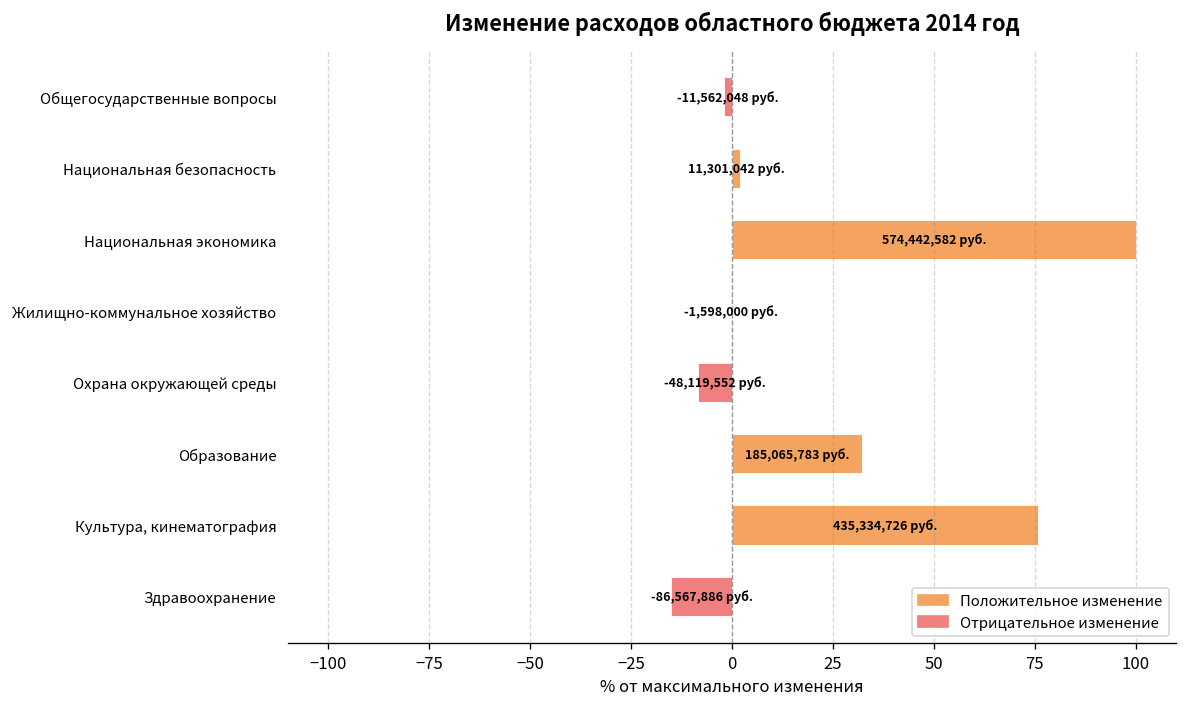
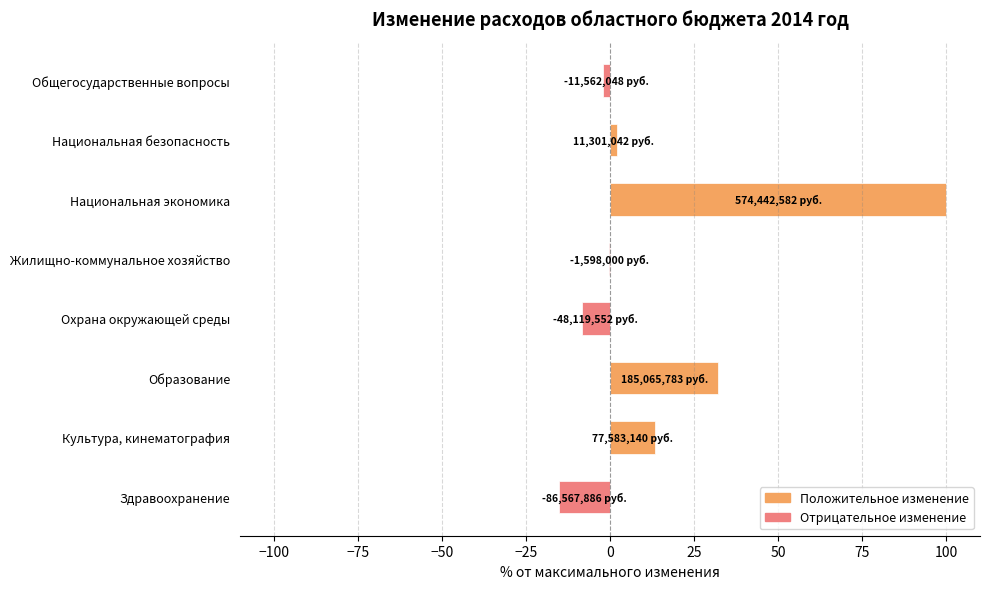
Культура, кинематография: 435,334,726 -> 77,583,140
